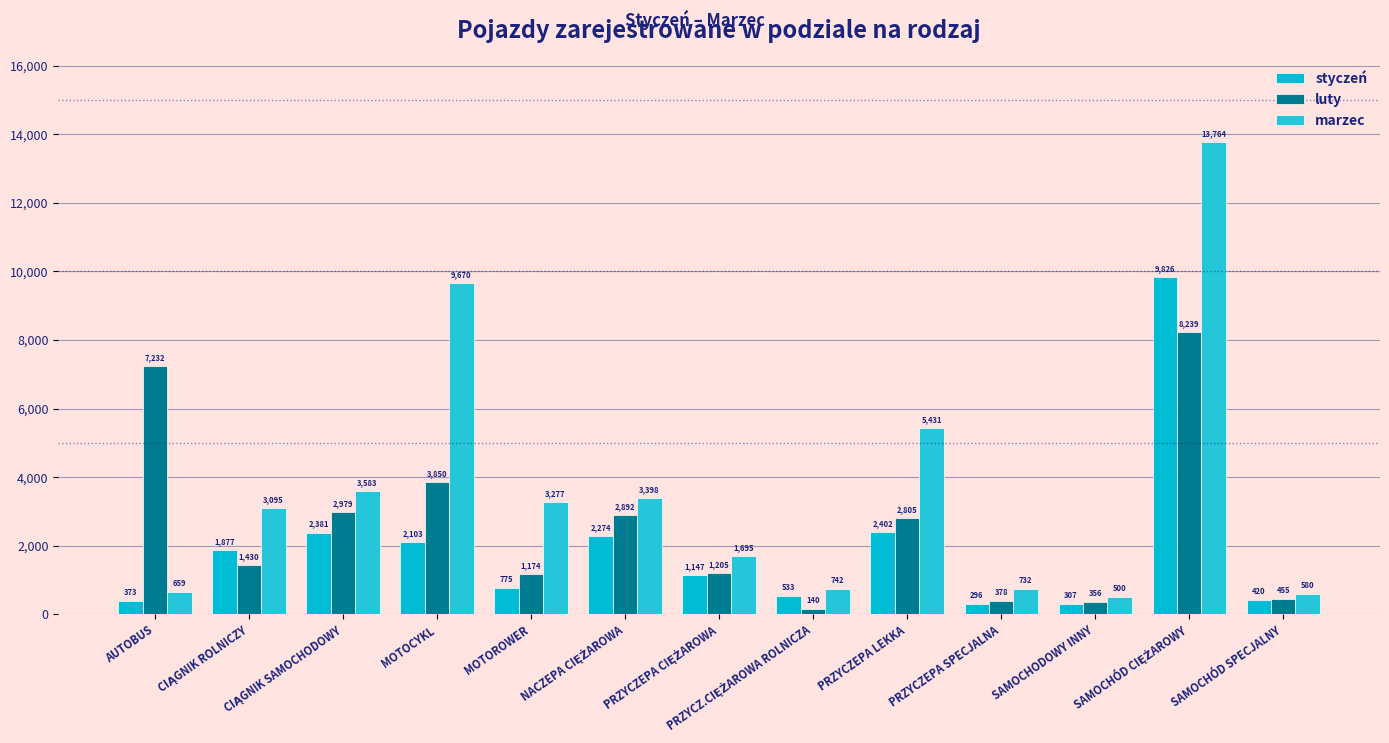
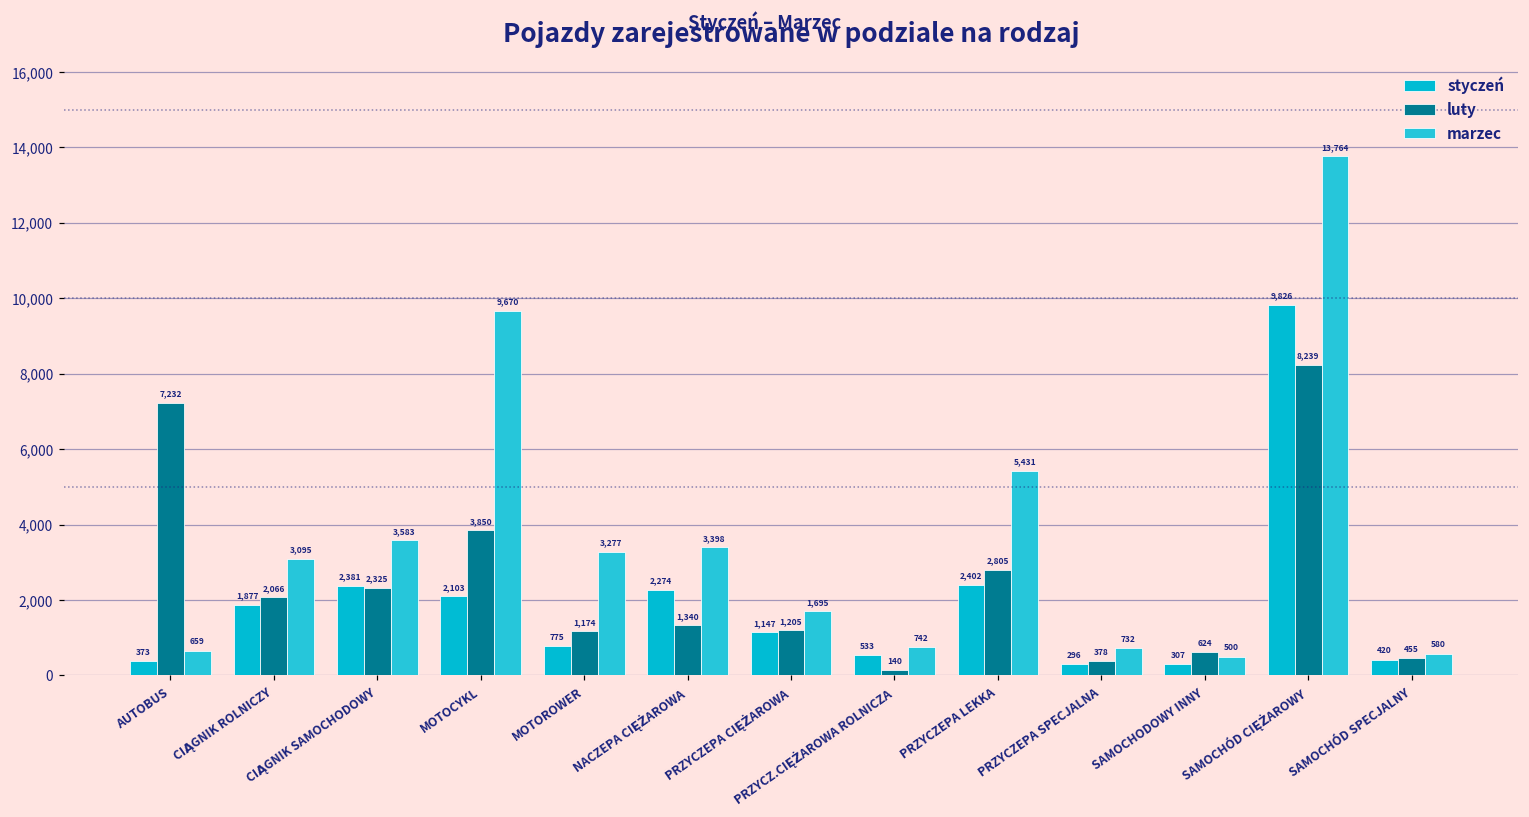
luty, CIĄGNIK ROLNICZY: 1,430 -> 2,066
luty, CIĄGNIK SAMOCHODOWY: 2,979 -> 2,325
luty, NACZEPA CIĘŻAROWA: 2,892 -> 1,340
luty, SAMOCHODOWY INNY: 356 -> 624
